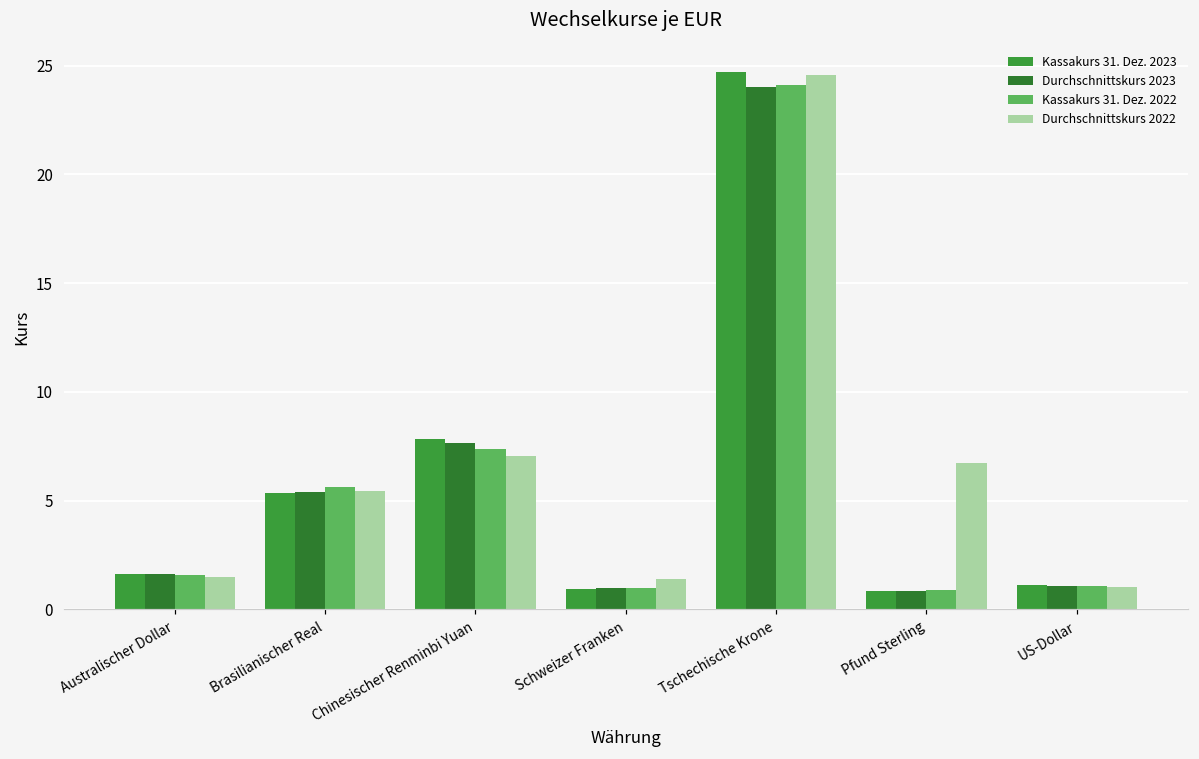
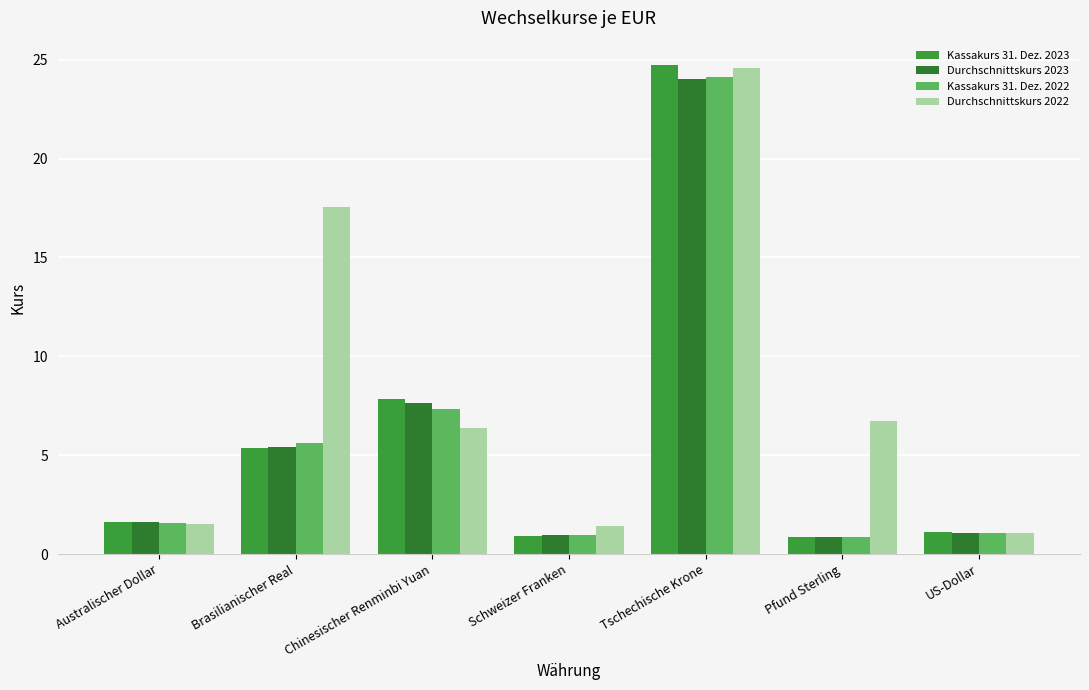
Durchschnittskurs 2022, Brasilianischer Real: 5.4 -> 17.6
Durchschnittskurs 2022, Chinesischer Renminbi Yuan: 7.1 -> 6.4
